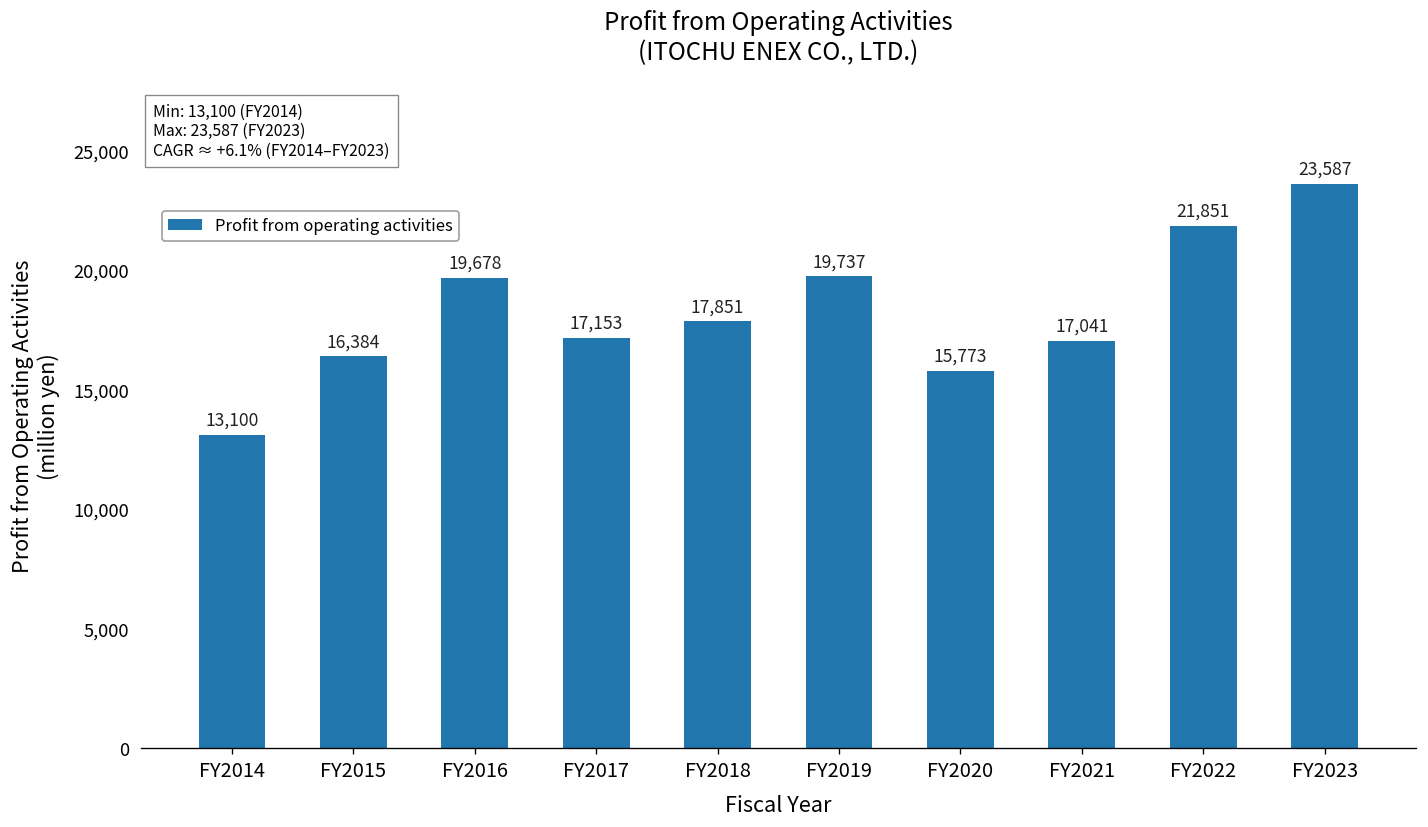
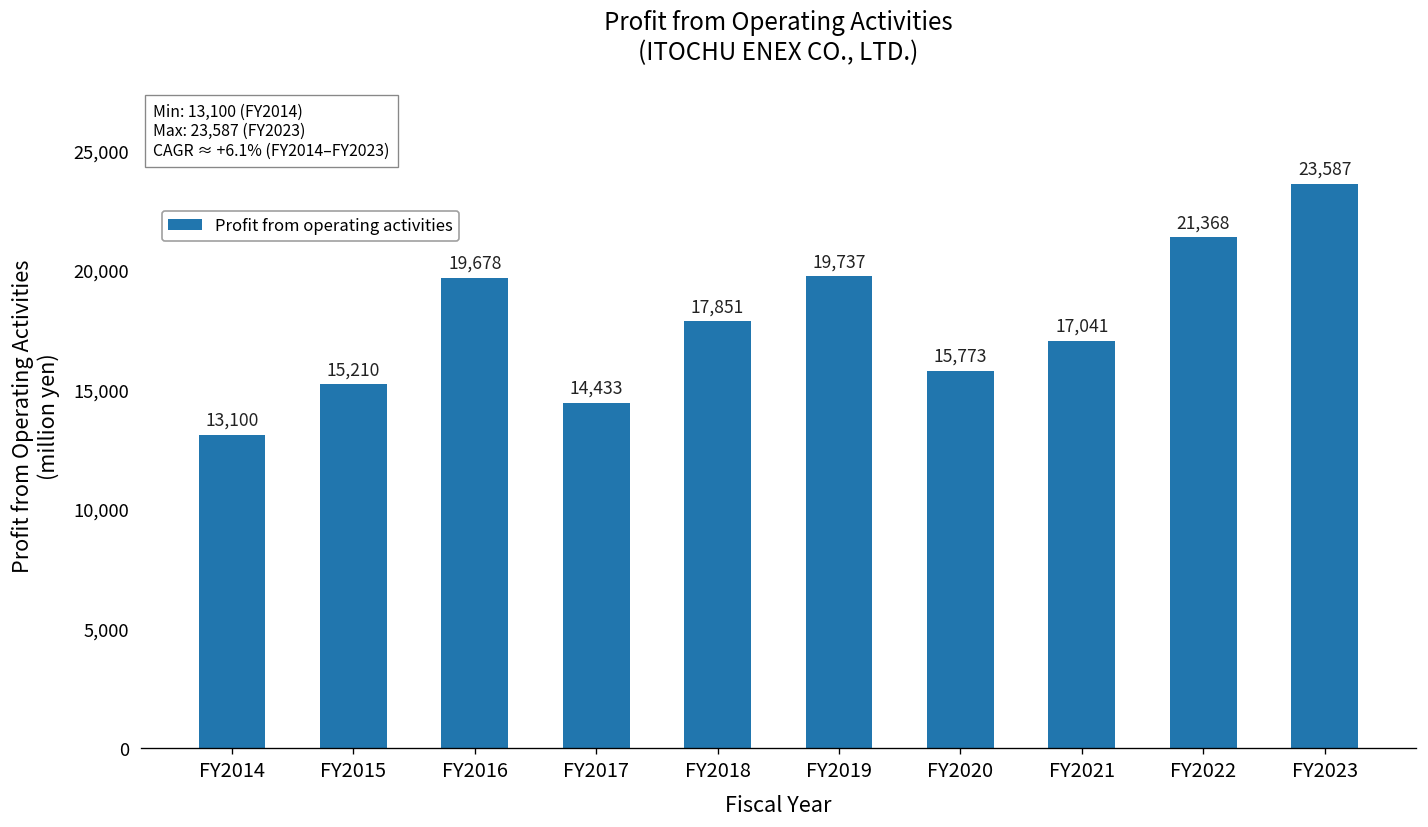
FY2015: 16,384 -> 15,210
FY2017: 17,153 -> 14,433
FY2022: 21,851 -> 21,368
